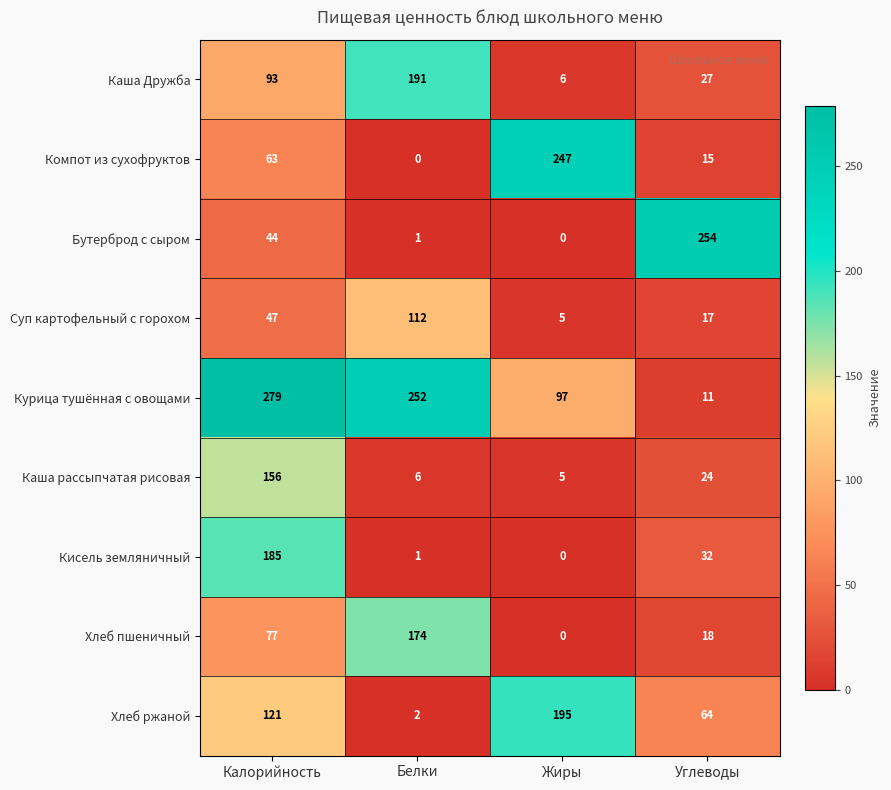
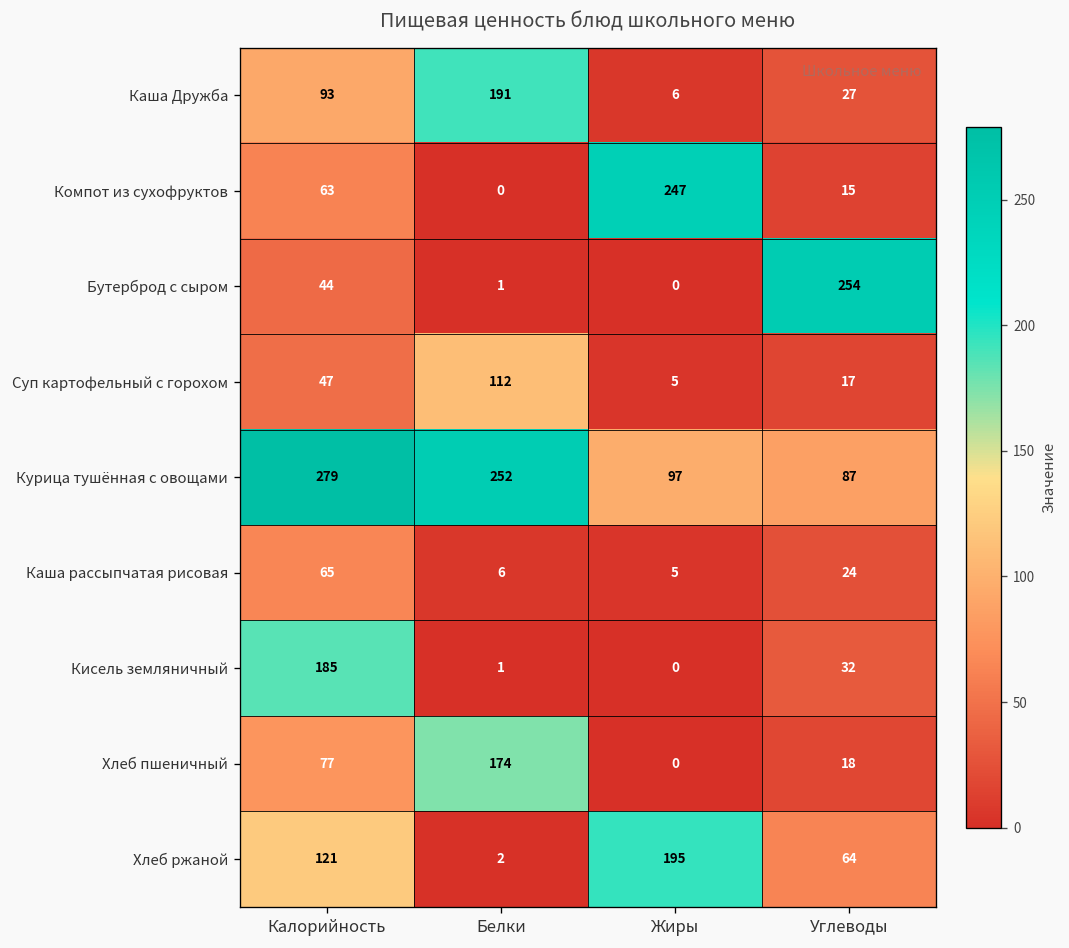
Курица тушённая с овощами, Углеводы: 11 -> 87
Каша рассыпчатая рисовая, Калорийность: 156 -> 65
